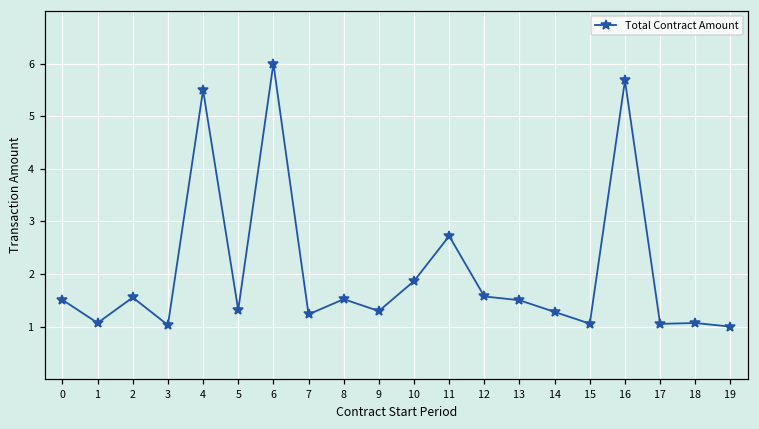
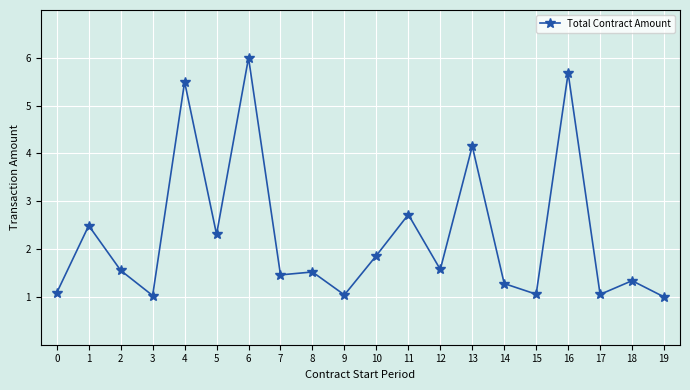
0: 1.5 -> 1.1
1: 1.1 -> 2.5
5: 1.3 -> 2.3
7: 1.2 -> 1.5
9: 1.3 -> 1.0
13: 1.5 -> 4.2
18: 1.1 -> 1.3
